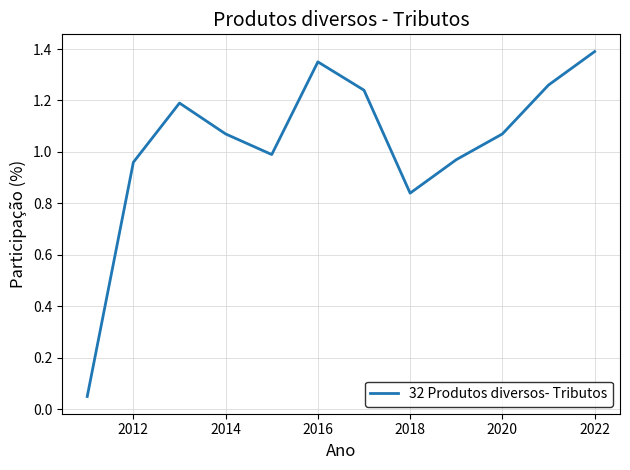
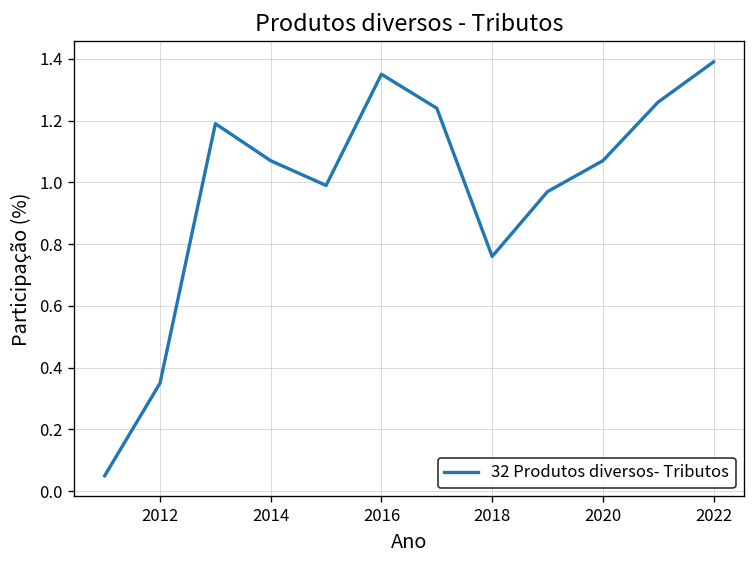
2012: 0.96 -> 0.35
2018: 0.84 -> 0.76
